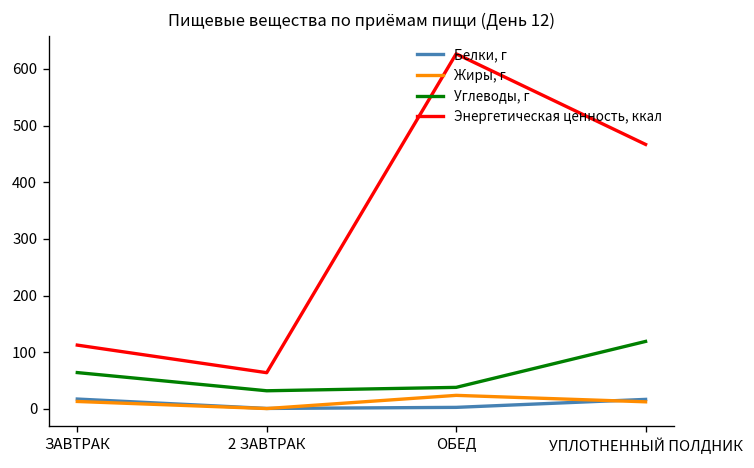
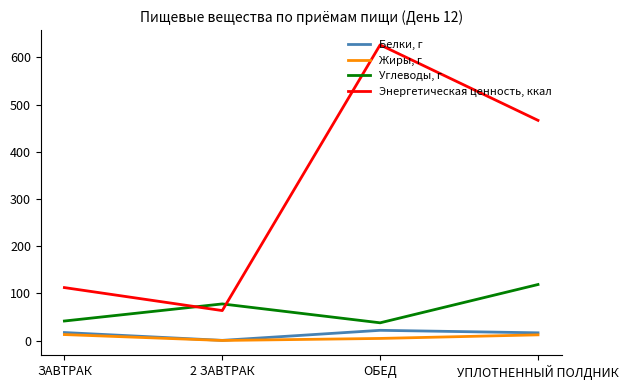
Углеводы, г, ЗАВТРАК: 60 -> 40
Углеводы, г, 2 ЗАВТРАК: 30 -> 80
Белки, г, ОБЕД: 0 -> 20
Жиры, г, ОБЕД: 20 -> 0
